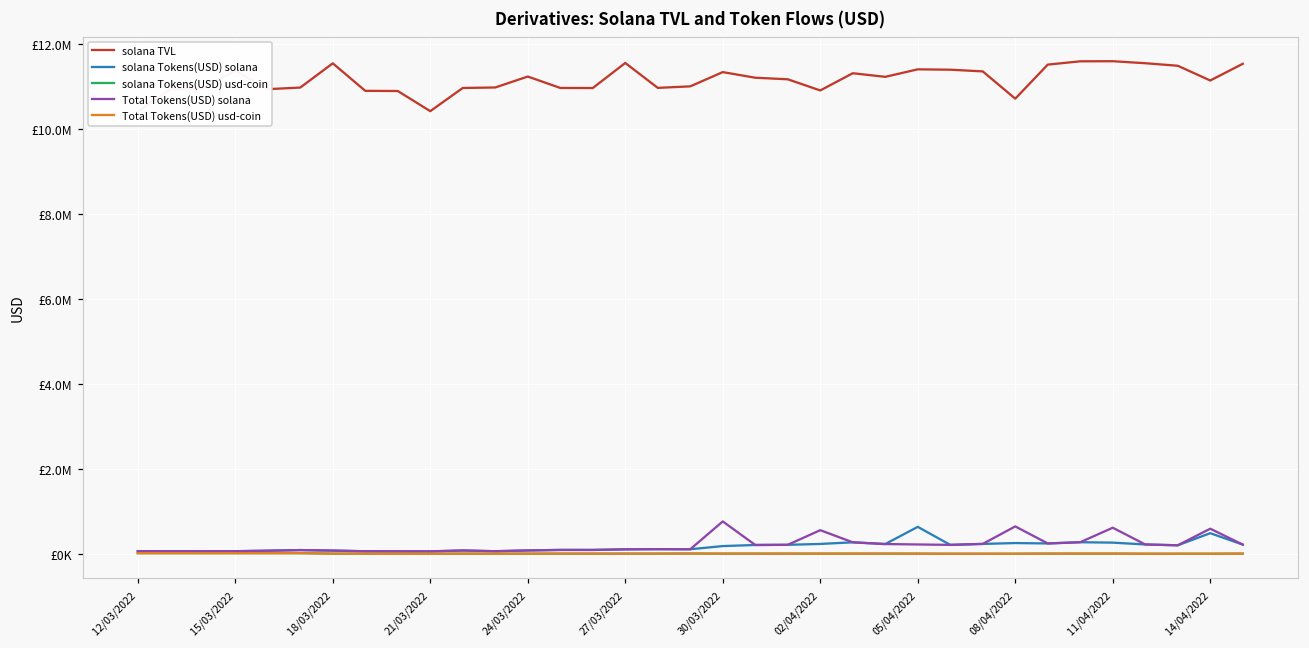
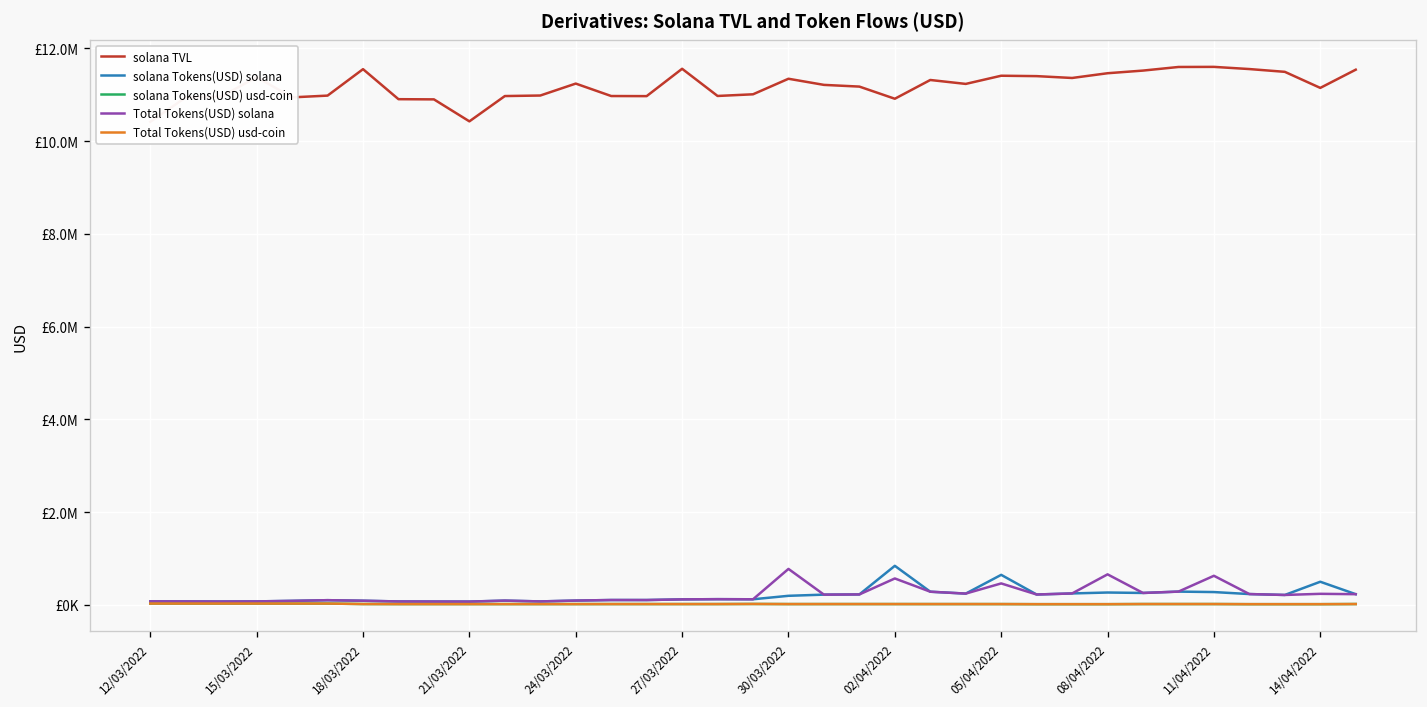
solana Tokens(USD) solana, 02/04/2022: £200000 -> £800000
Total Tokens(USD) solana, 05/04/2022: £200000 -> £500000
solana TVL, 08/04/2022: £10700000 -> £11500000
Total Tokens(USD) solana, 14/04/2022: £600000 -> £200000
